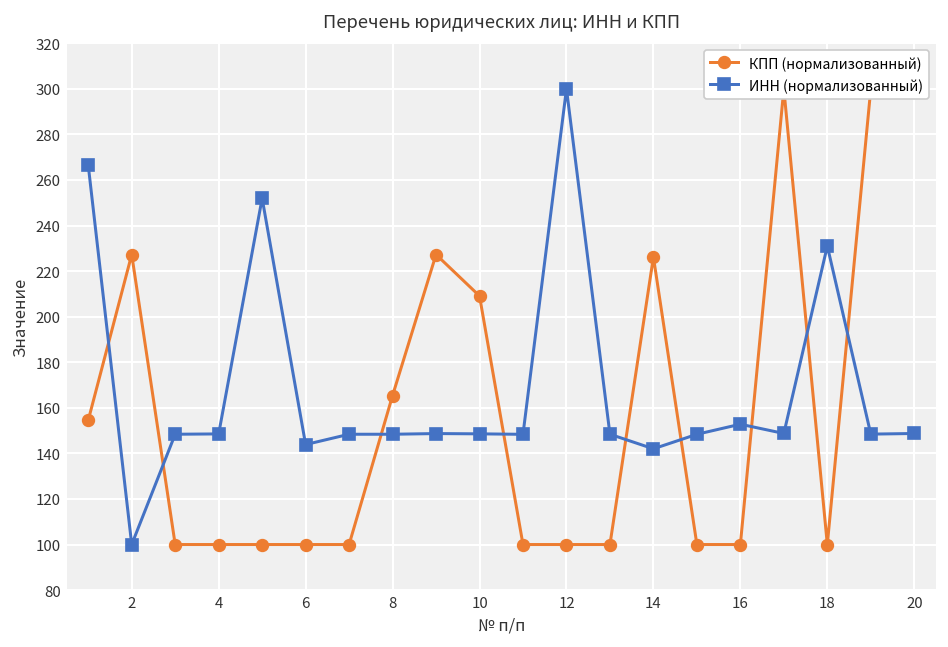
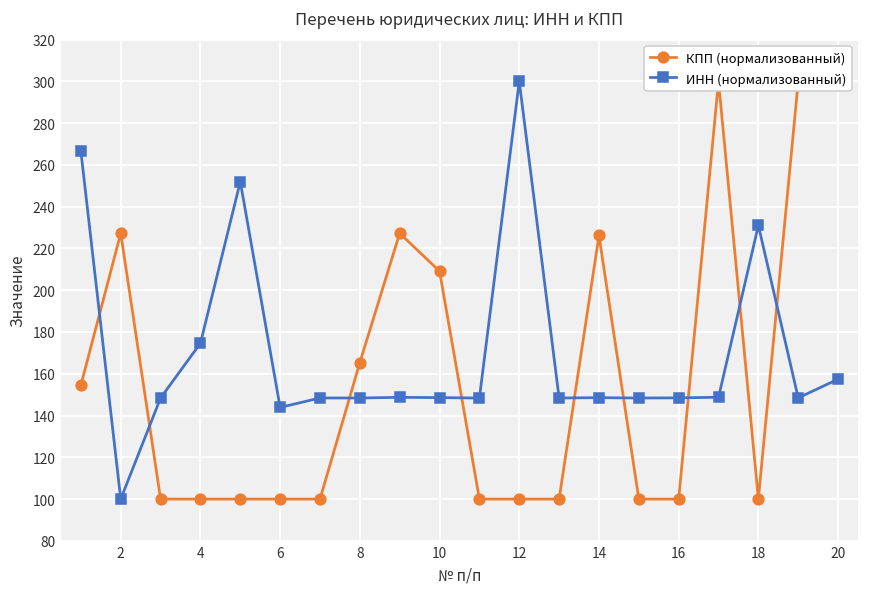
ИНН (нормализованный), 4: 149 -> 175
ИНН (нормализованный), 14: 142 -> 149
ИНН (нормализованный), 16: 153 -> 148
ИНН (нормализованный), 20: 149 -> 157
